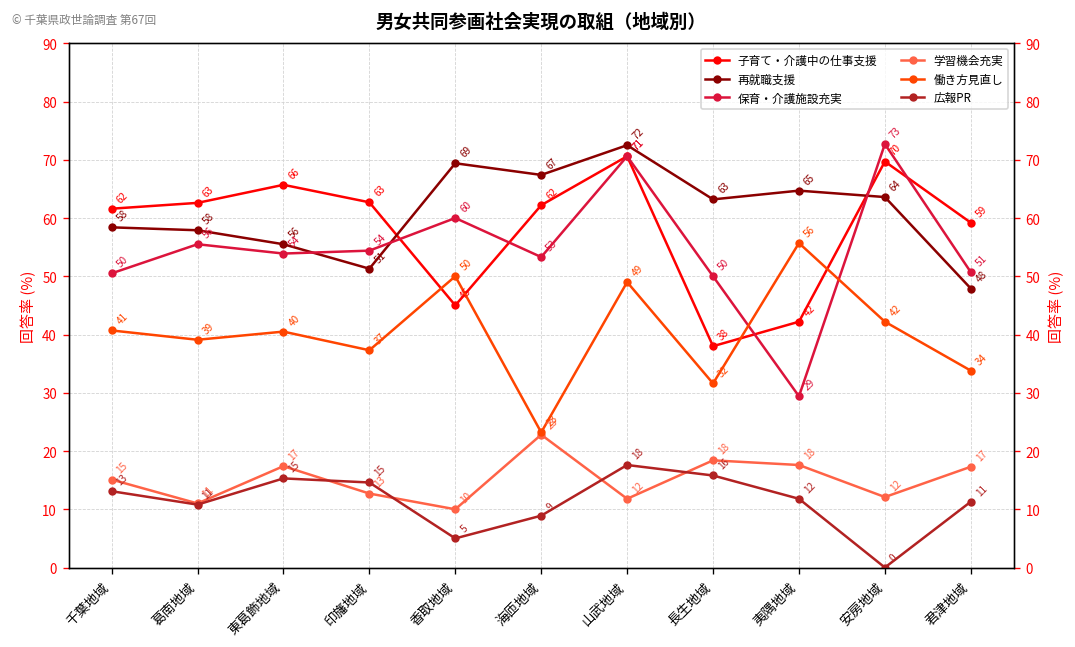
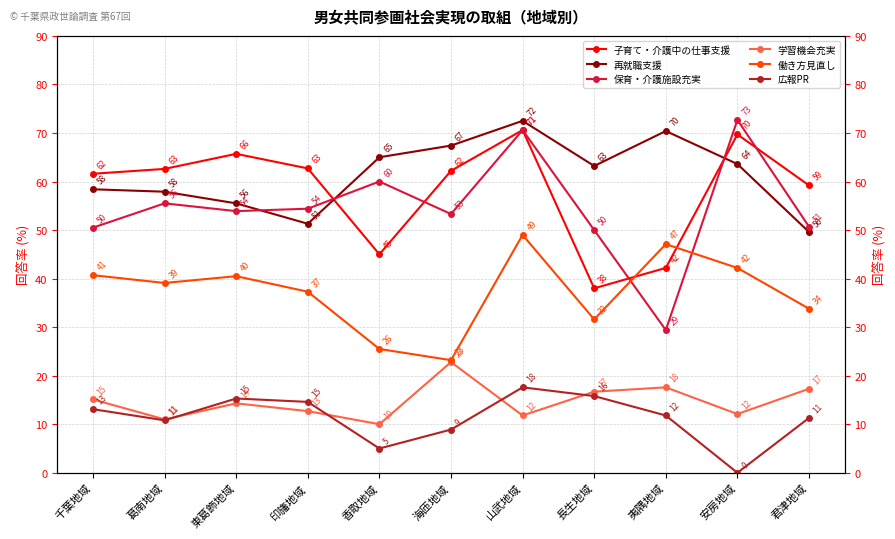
学習機会充実, 東葛飾地域: 17 -> 14
再就職支援, 香取地域: 69 -> 65
働き方見直し, 香取地域: 50 -> 26
学習機会充実, 長生地域: 18 -> 17
再就職支援, 夷隅地域: 65 -> 70
働き方見直し, 夷隅地域: 56 -> 47
再就職支援, 君津地域: 48 -> 50
